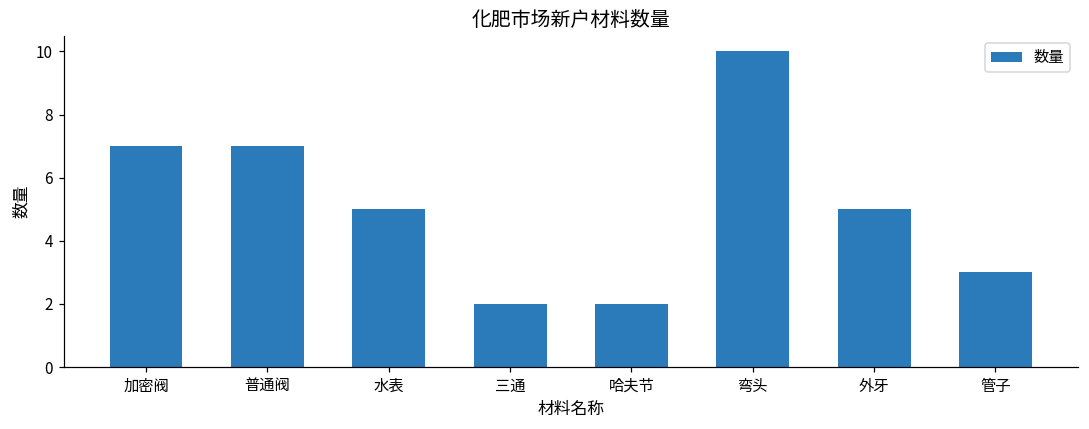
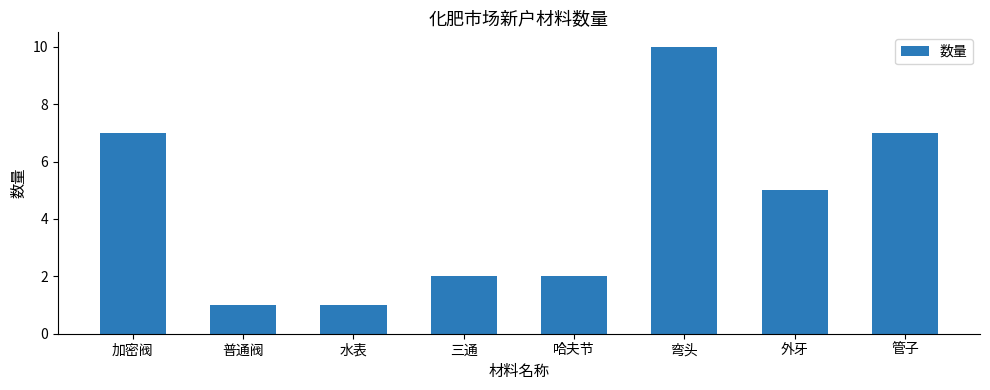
普通阀: 7 -> 1
水表: 5 -> 1
管子: 3 -> 7
